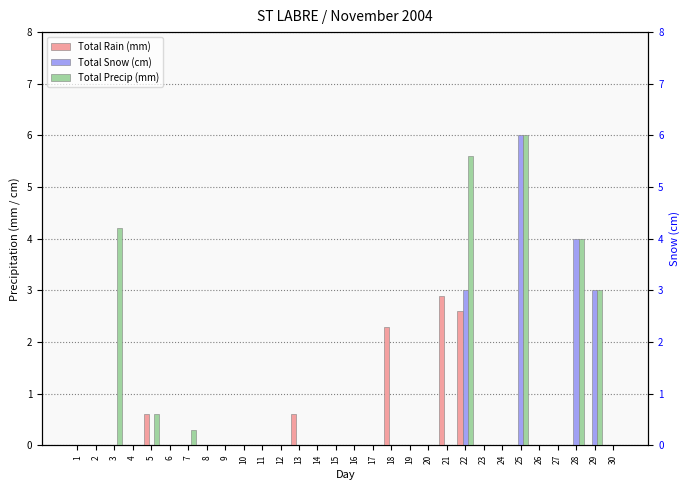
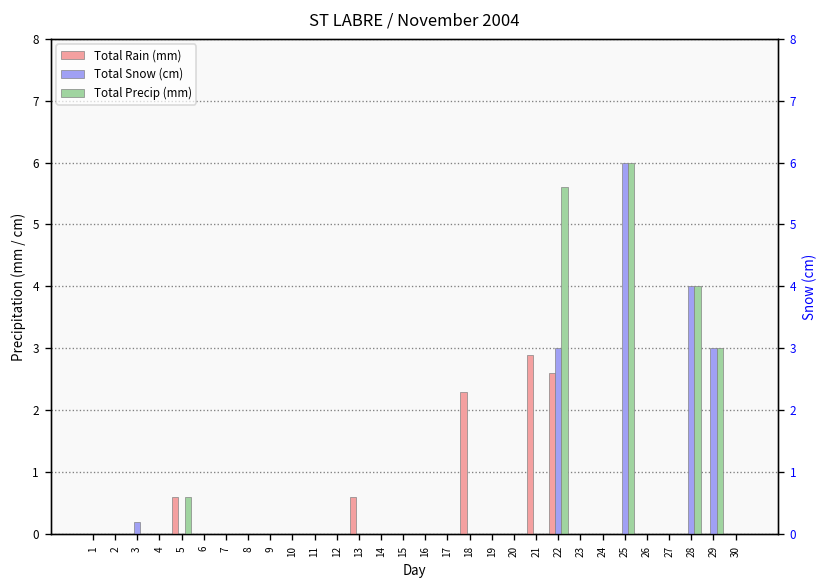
Total Snow (cm), 3: 0.0 -> 0.2
Total Precip (mm), 3: 4.2 -> 0.0
Total Precip (mm), 7: 0.3 -> 0.0
